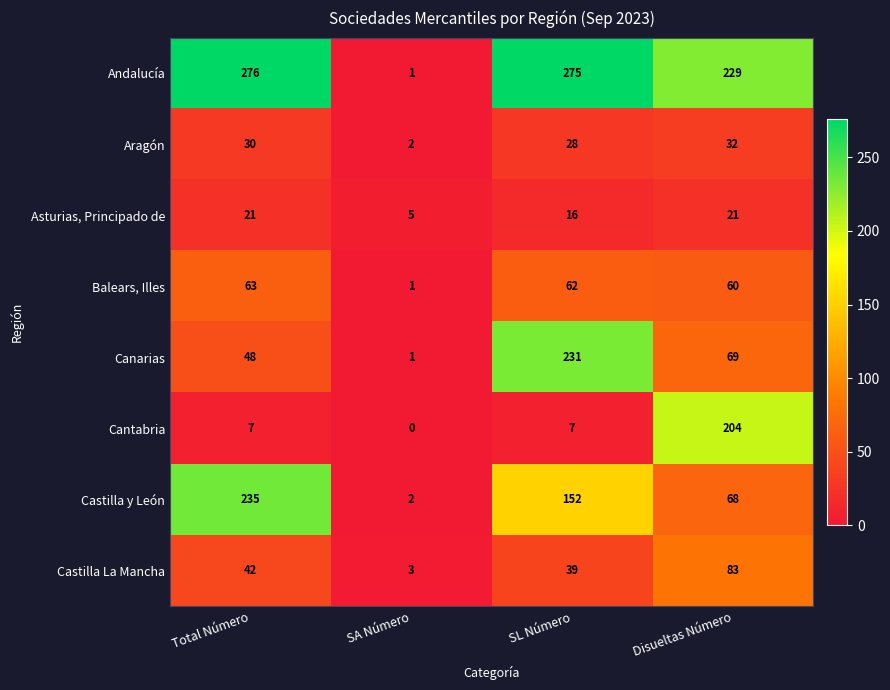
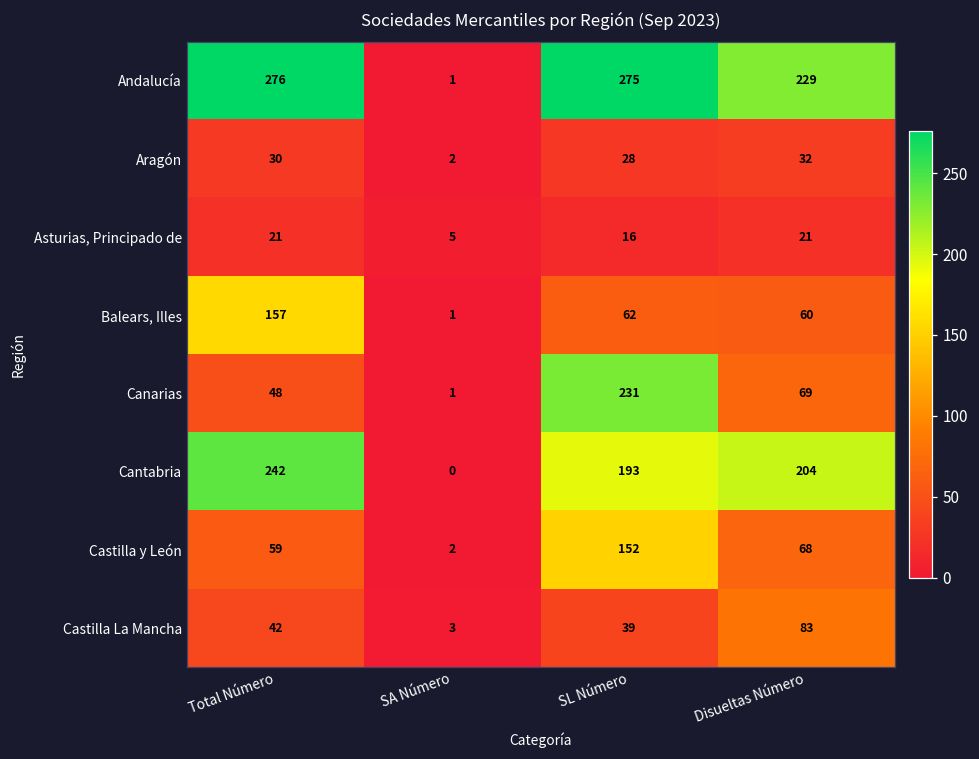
Balears, Illes, Total Número: 63 -> 157
Cantabria, Total Número: 7 -> 242
Cantabria, SL Número: 7 -> 193
Castilla y León, Total Número: 235 -> 59
